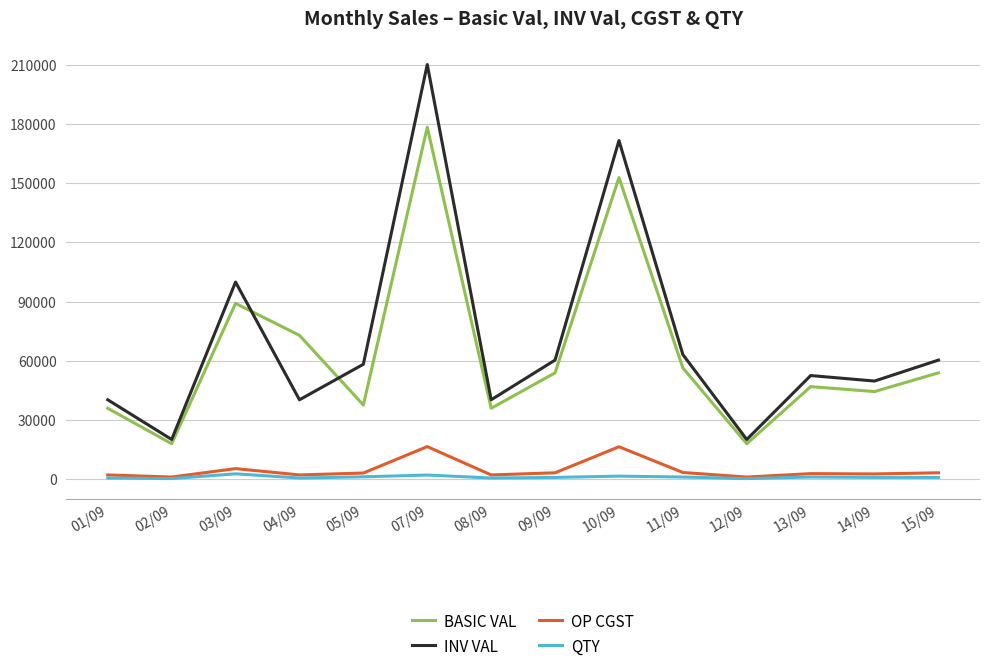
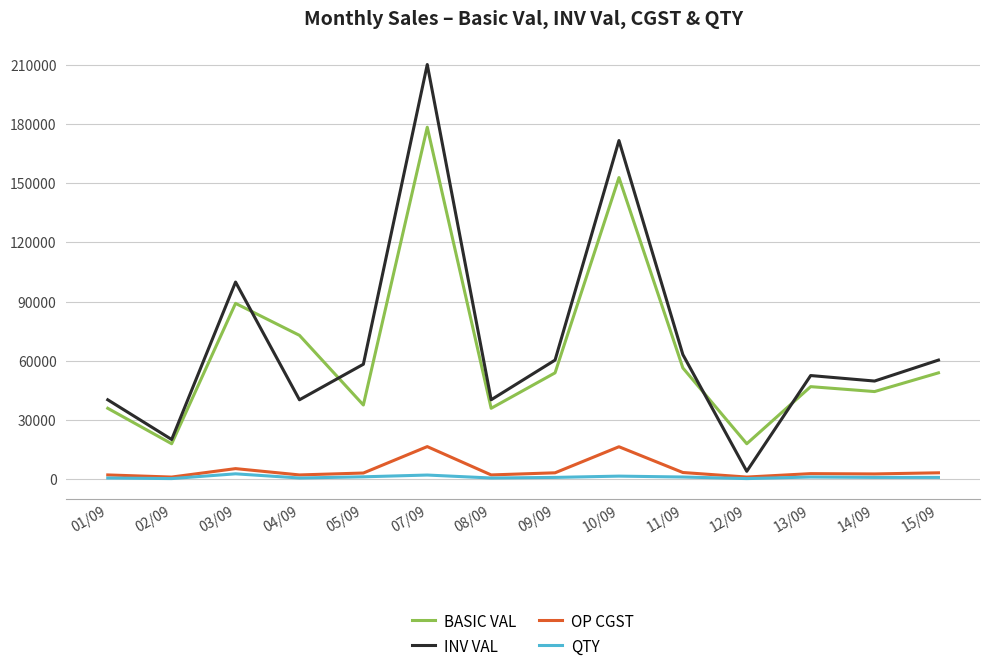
INV VAL, 12/09: 20000 -> 4000
